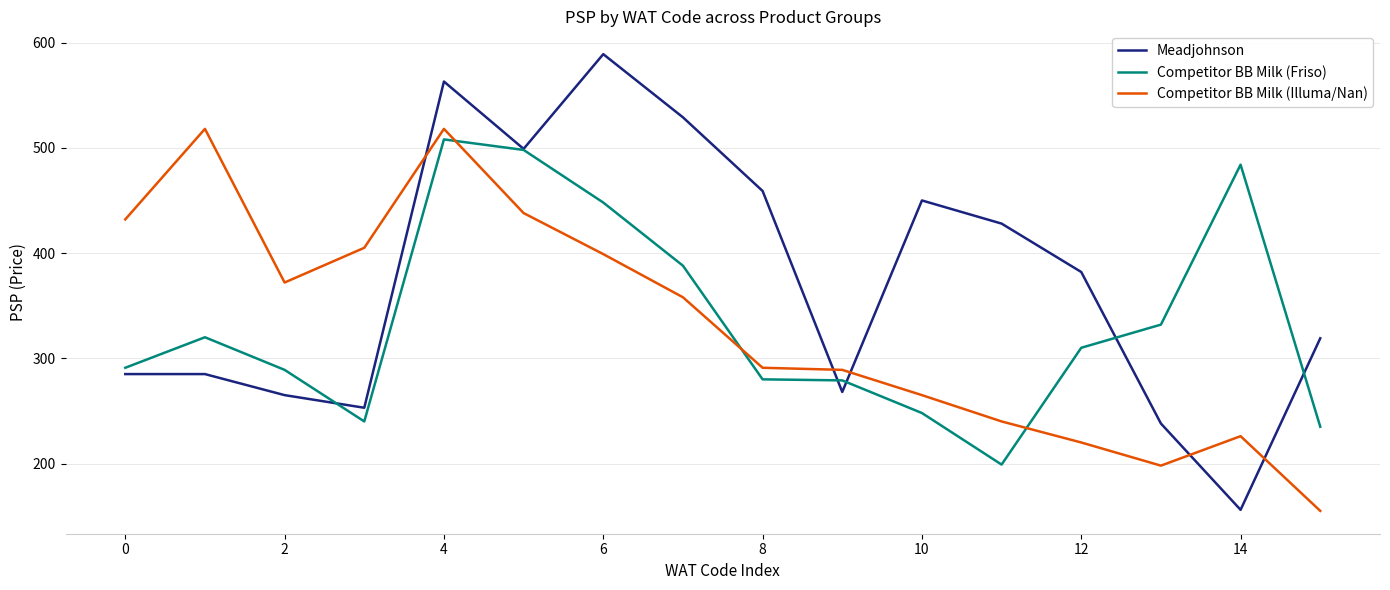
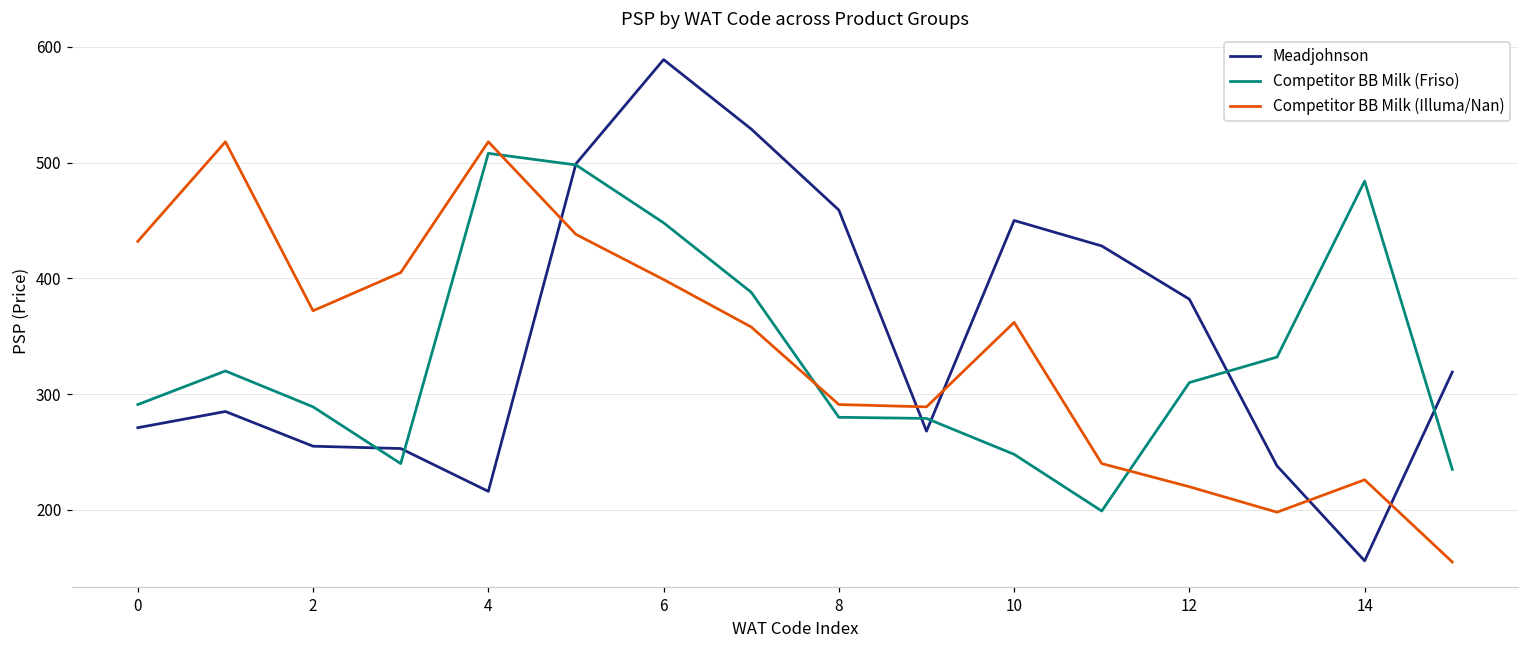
Meadjohnson, 0: 285 -> 271
Meadjohnson, 2: 265 -> 255
Meadjohnson, 4: 563 -> 216
Competitor BB Milk (Illuma/Nan), 10: 265 -> 362
